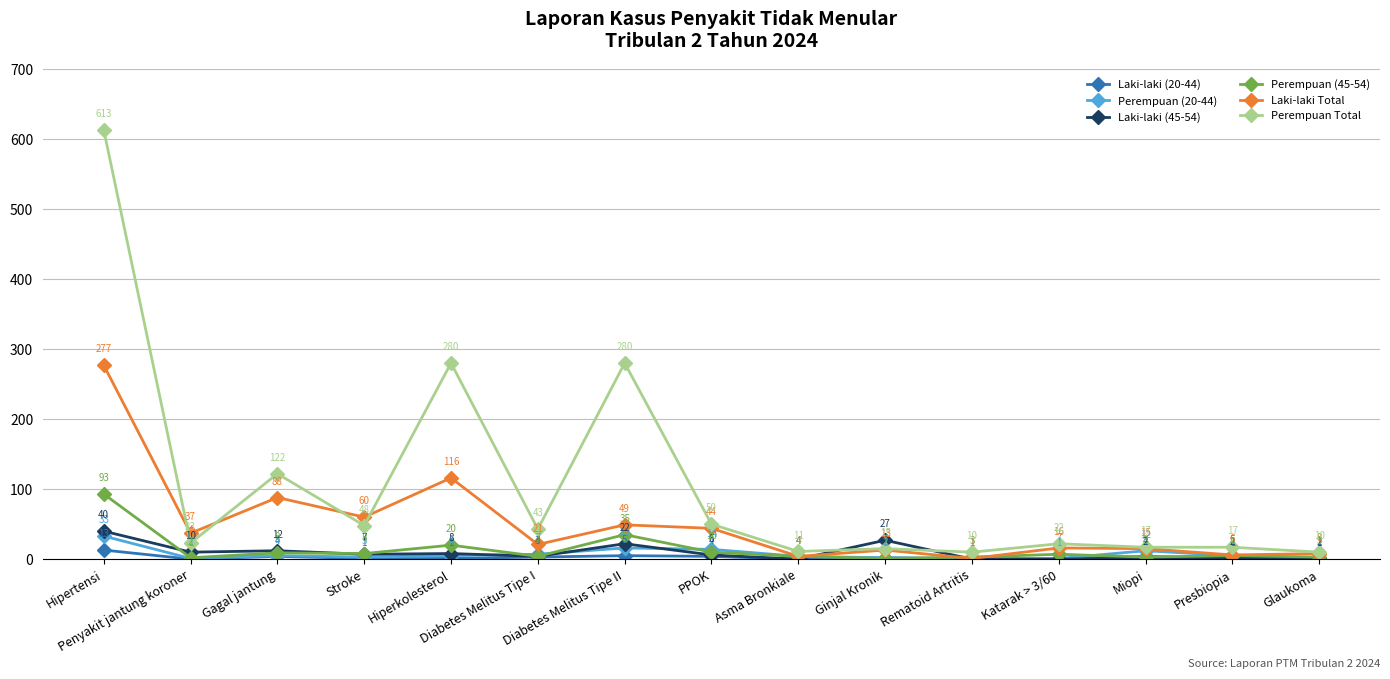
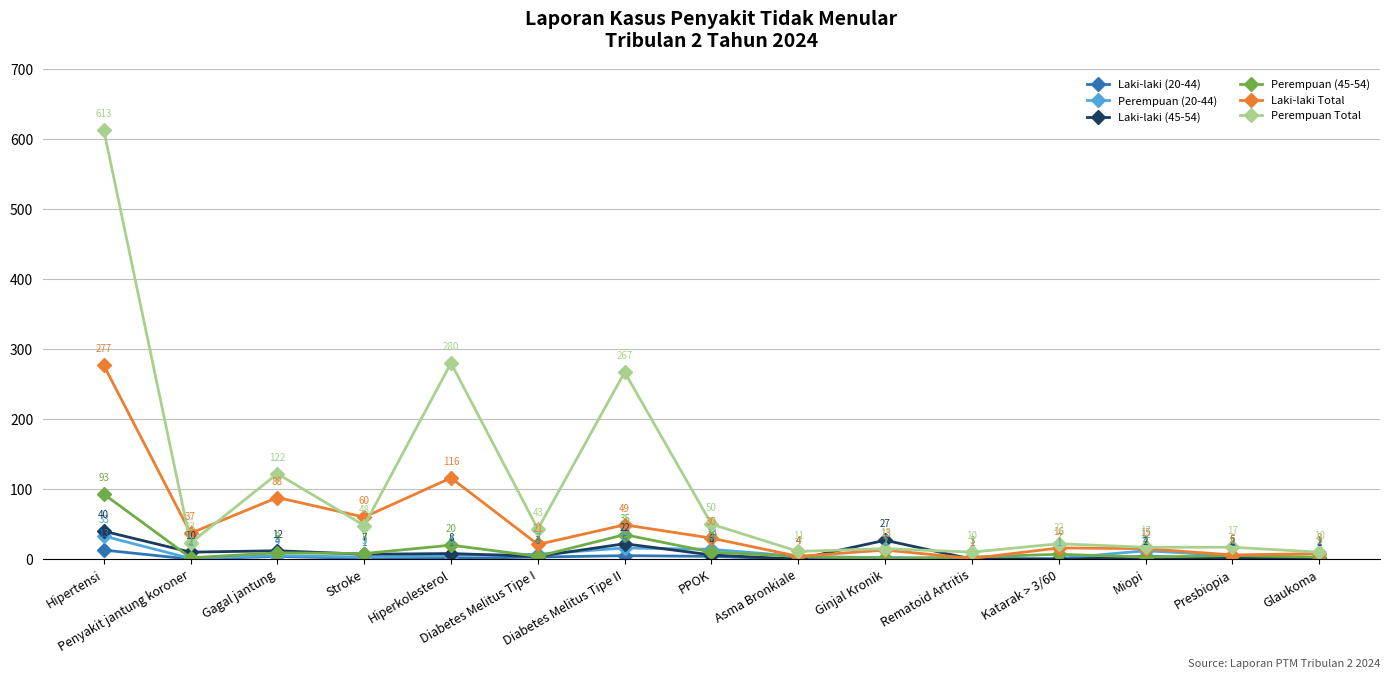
Perempuan Total, Diabetes Melitus Tipe II: 280 -> 267
Laki-laki Total, PPOK: 44 -> 30
